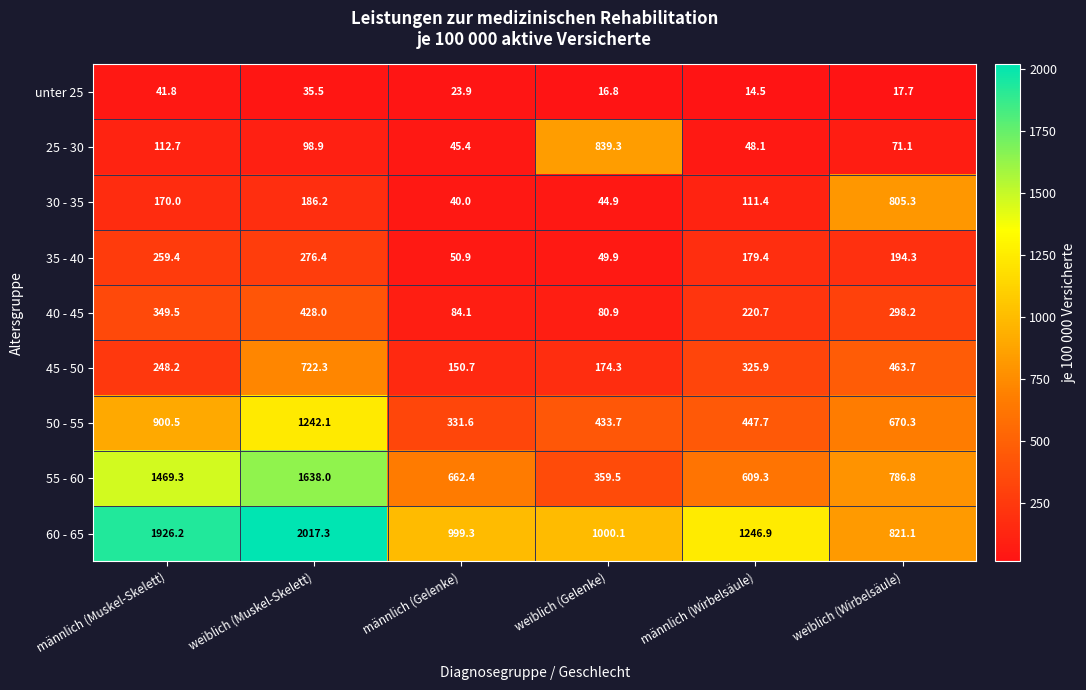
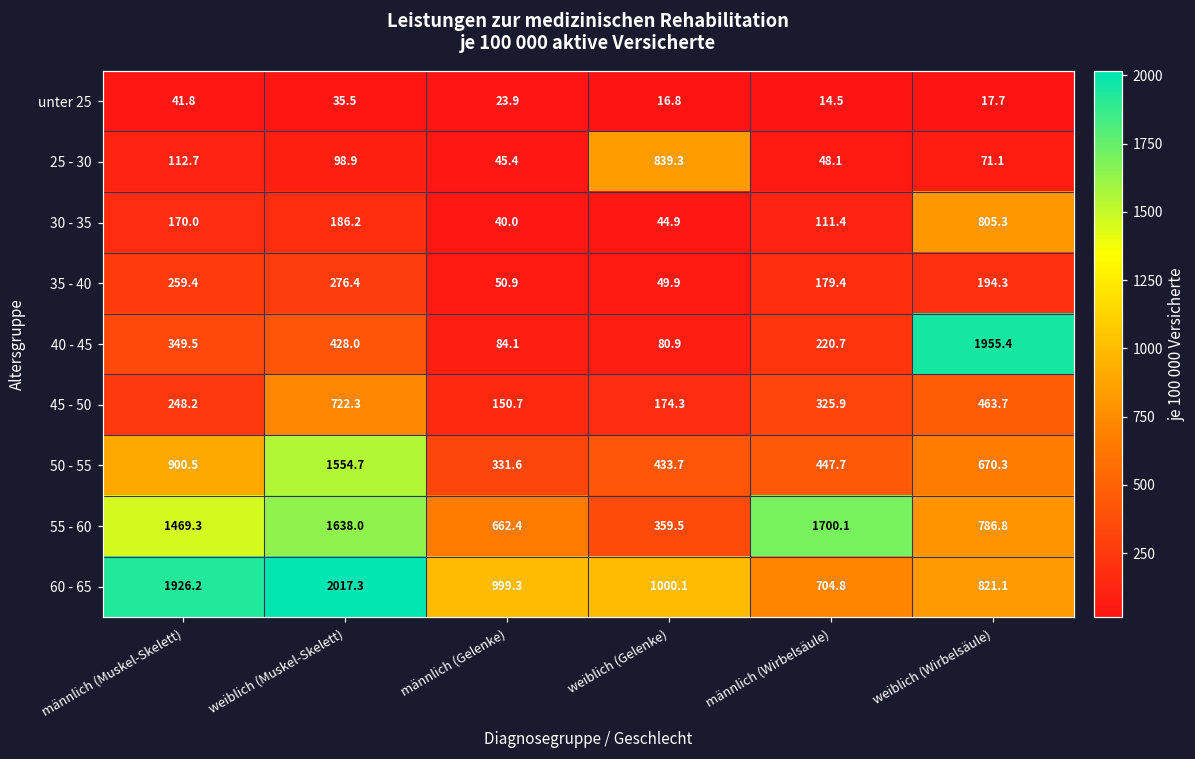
40 - 45, weiblich (Wirbelsäule): 298.2 -> 1955.4
50 - 55, weiblich (Muskel-Skelett): 1242.1 -> 1554.7
55 - 60, männlich (Wirbelsäule): 609.3 -> 1700.1
60 - 65, männlich (Wirbelsäule): 1246.9 -> 704.8
